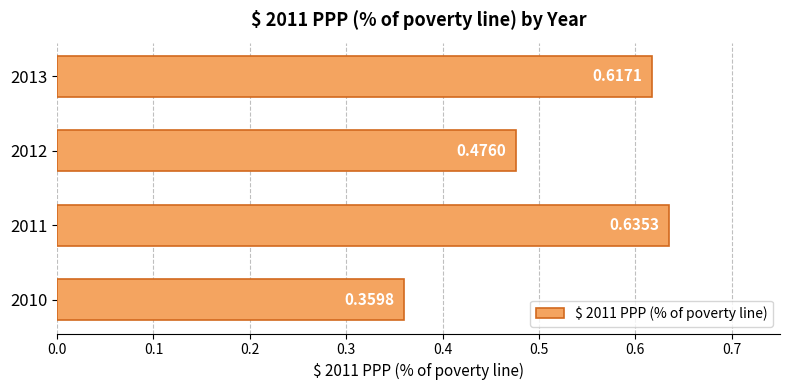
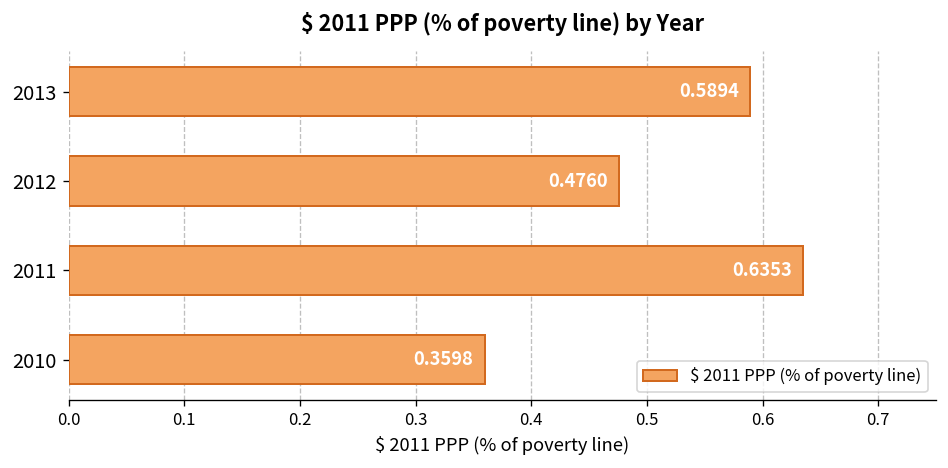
2013: 0.6171 -> 0.5894
